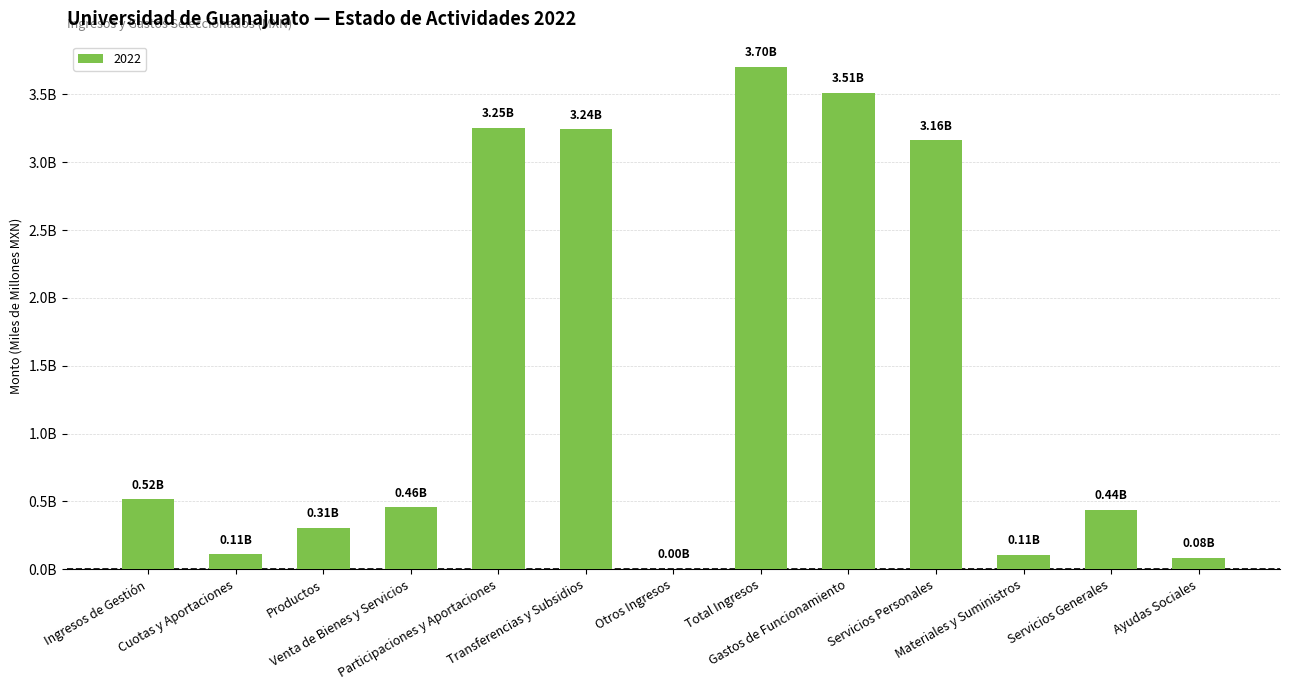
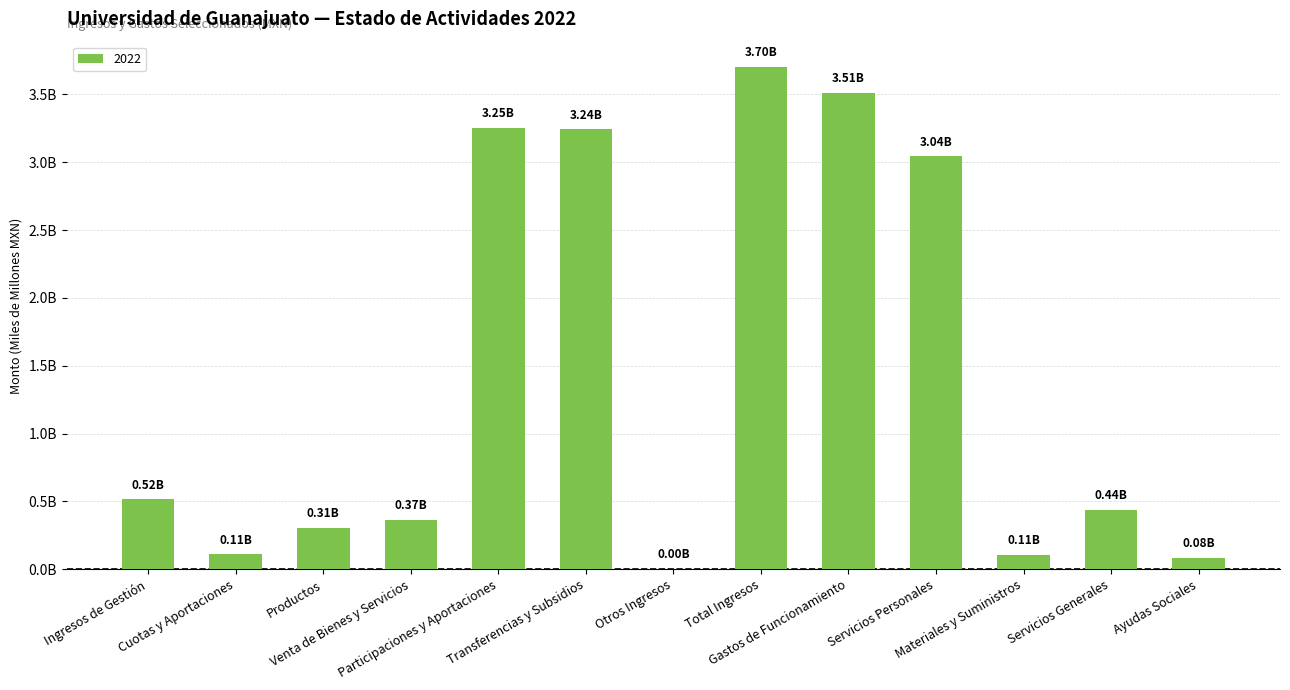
Venta de Bienes y Servicios: 0.46B -> 0.37B
Servicios Personales: 3.16B -> 3.04B
